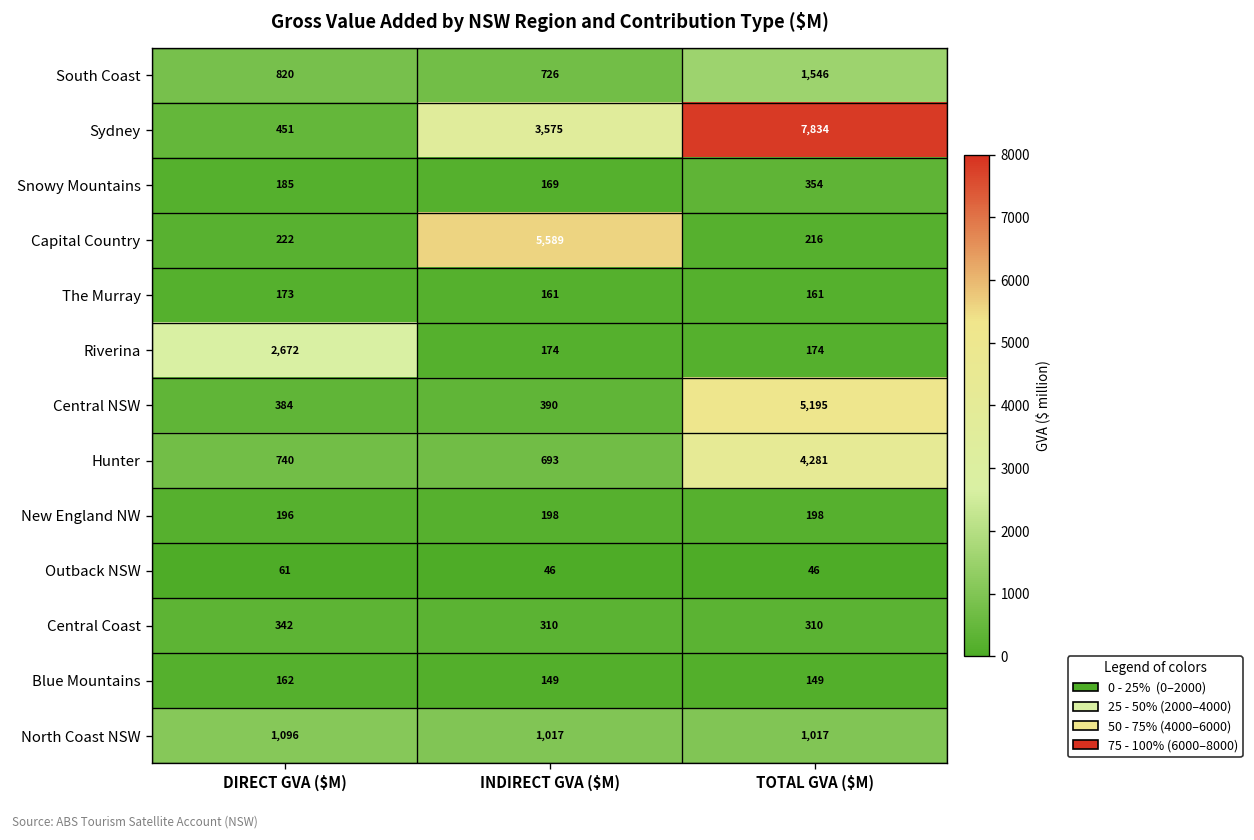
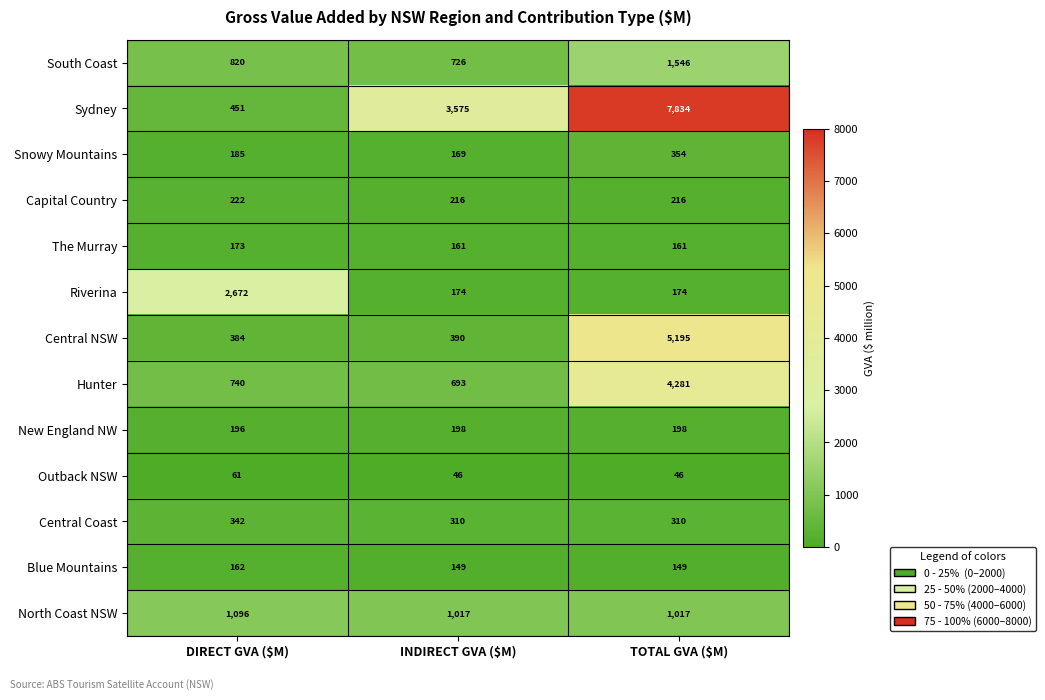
Capital Country, INDIRECT GVA ($M): 5,589 -> 216
